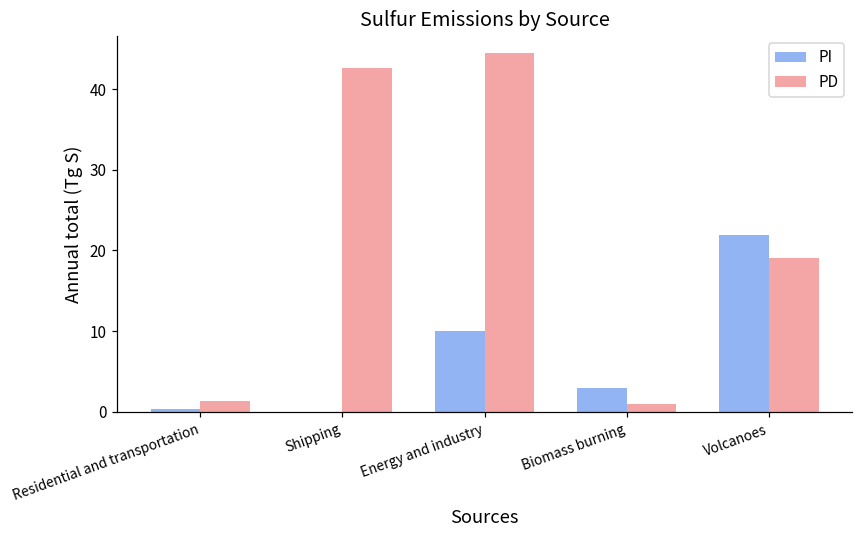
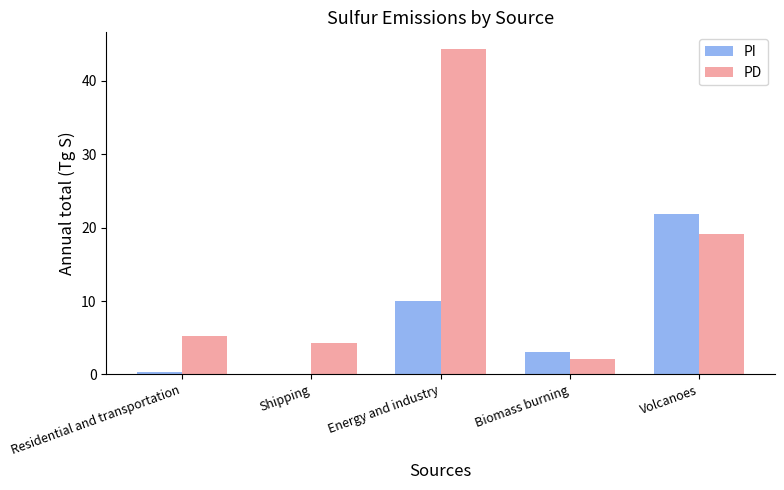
PD, Residential and transportation: 1 -> 5
PD, Shipping: 43 -> 4
PD, Biomass burning: 1 -> 2
